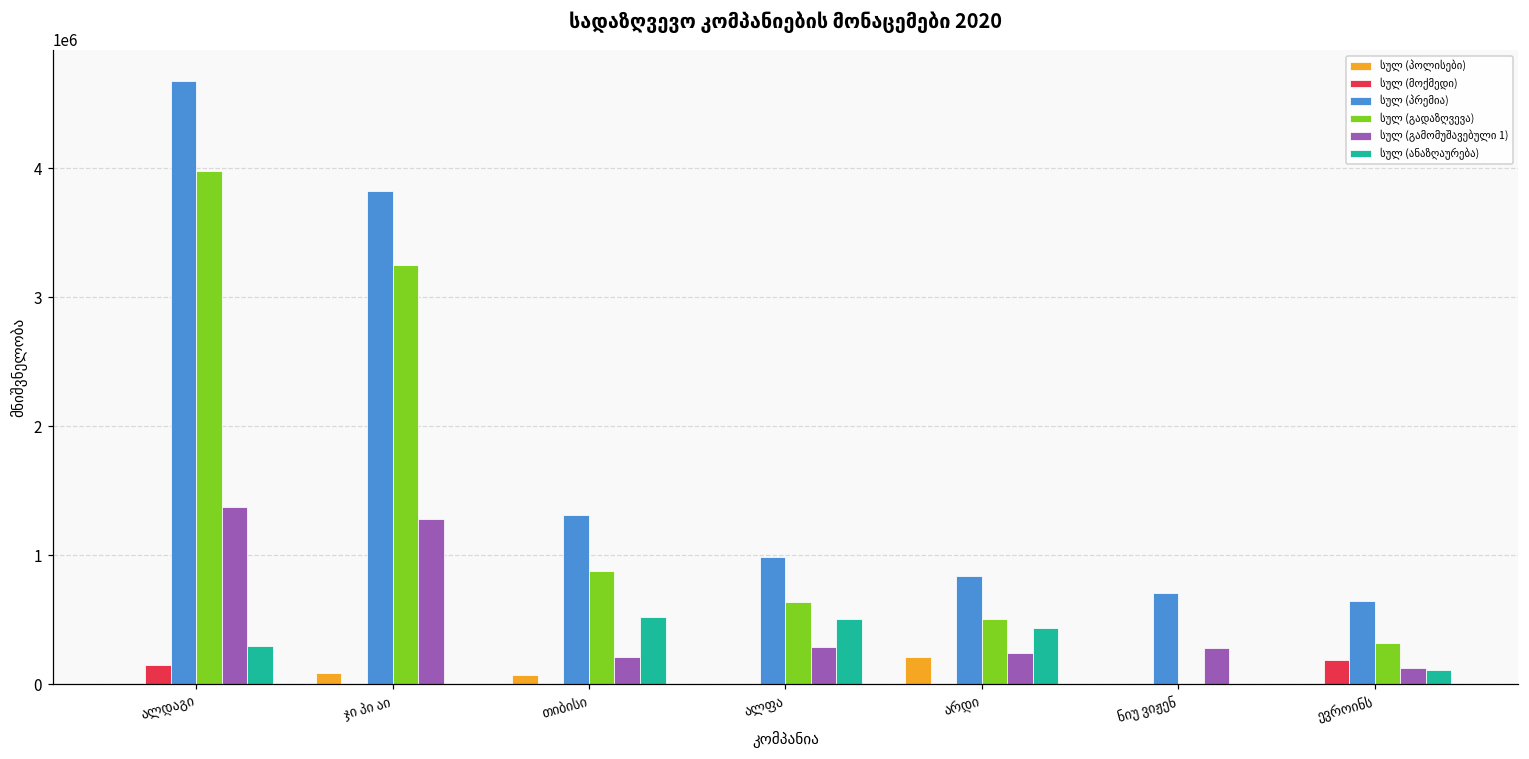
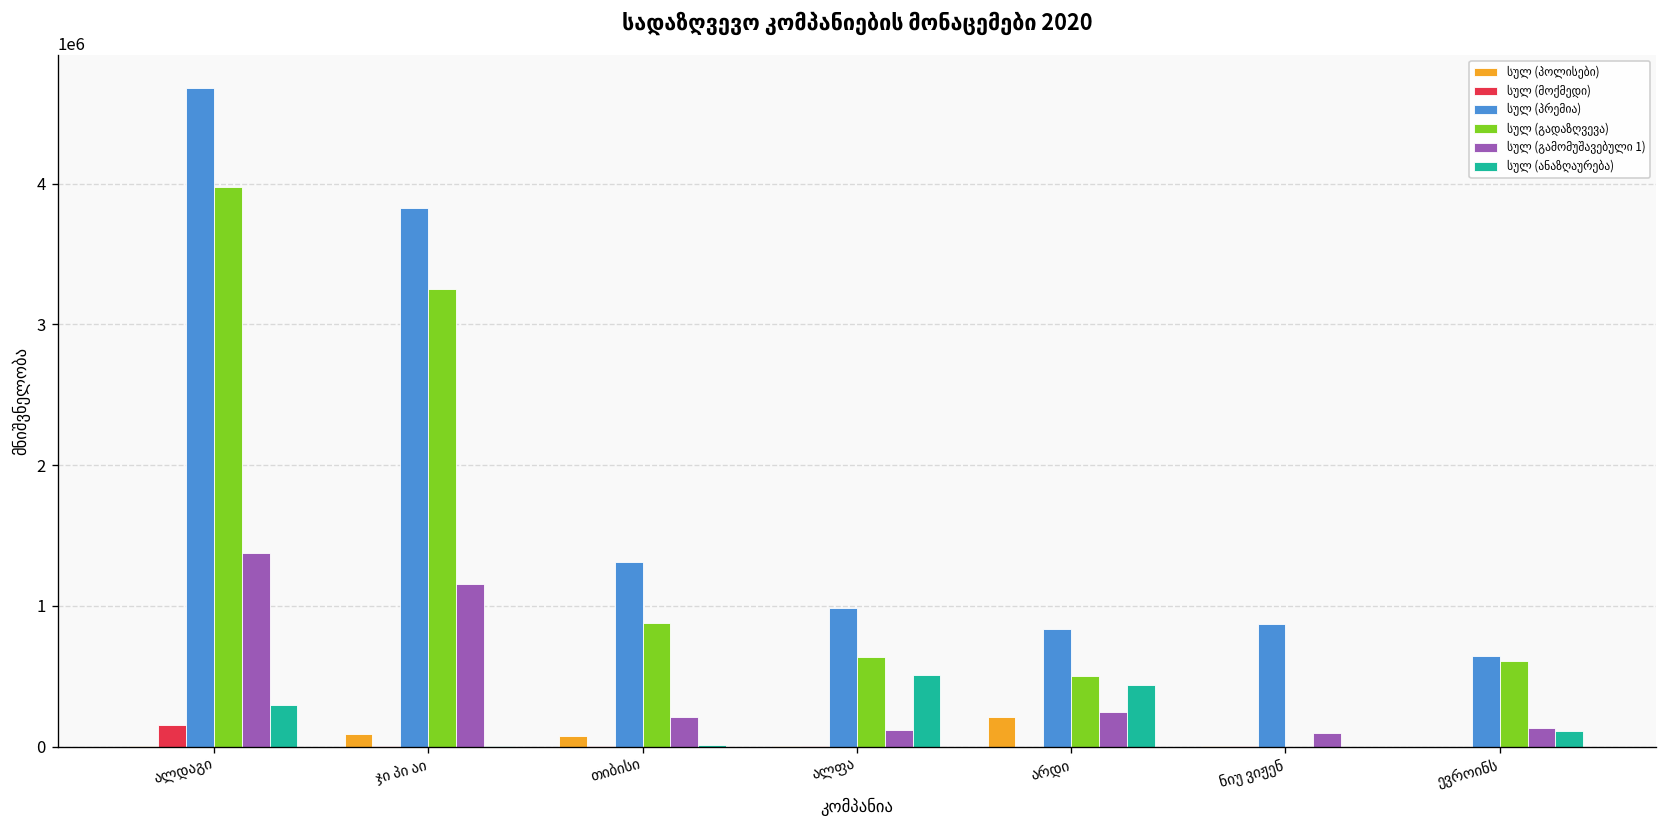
სულ (გამომუშავებული 1), ჯი პი აი: 1280000 -> 1160000
სულ (ანაზღაურება), თიბისი: 520000 -> 10000
სულ (გამომუშავებული 1), ალფა: 290000 -> 120000
სულ (პრემია), ნიუ ვიჟენ: 710000 -> 870000
სულ (გამომუშავებული 1), ნიუ ვიჟენ: 280000 -> 100000
სულ (მოქმედი), ევროინს: 190000 -> 0
სულ (გადაზღვევა), ევროინს: 320000 -> 610000
